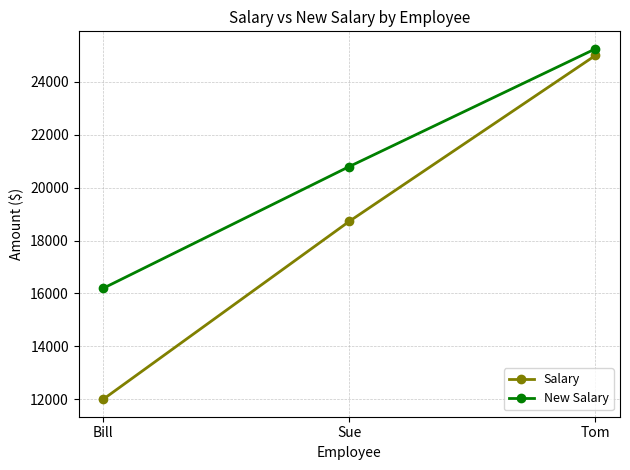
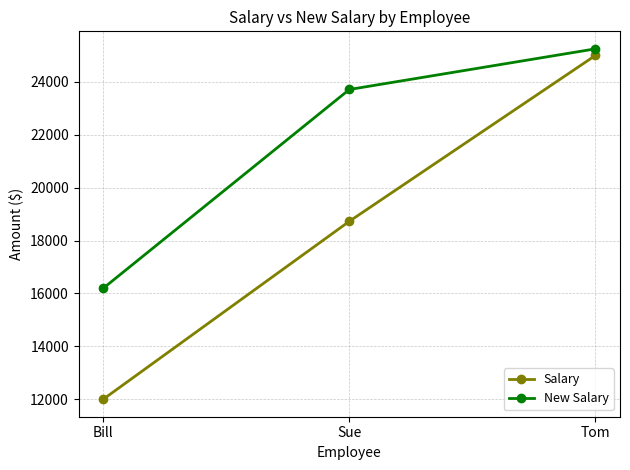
New Salary, Sue: 20800 -> 23700
